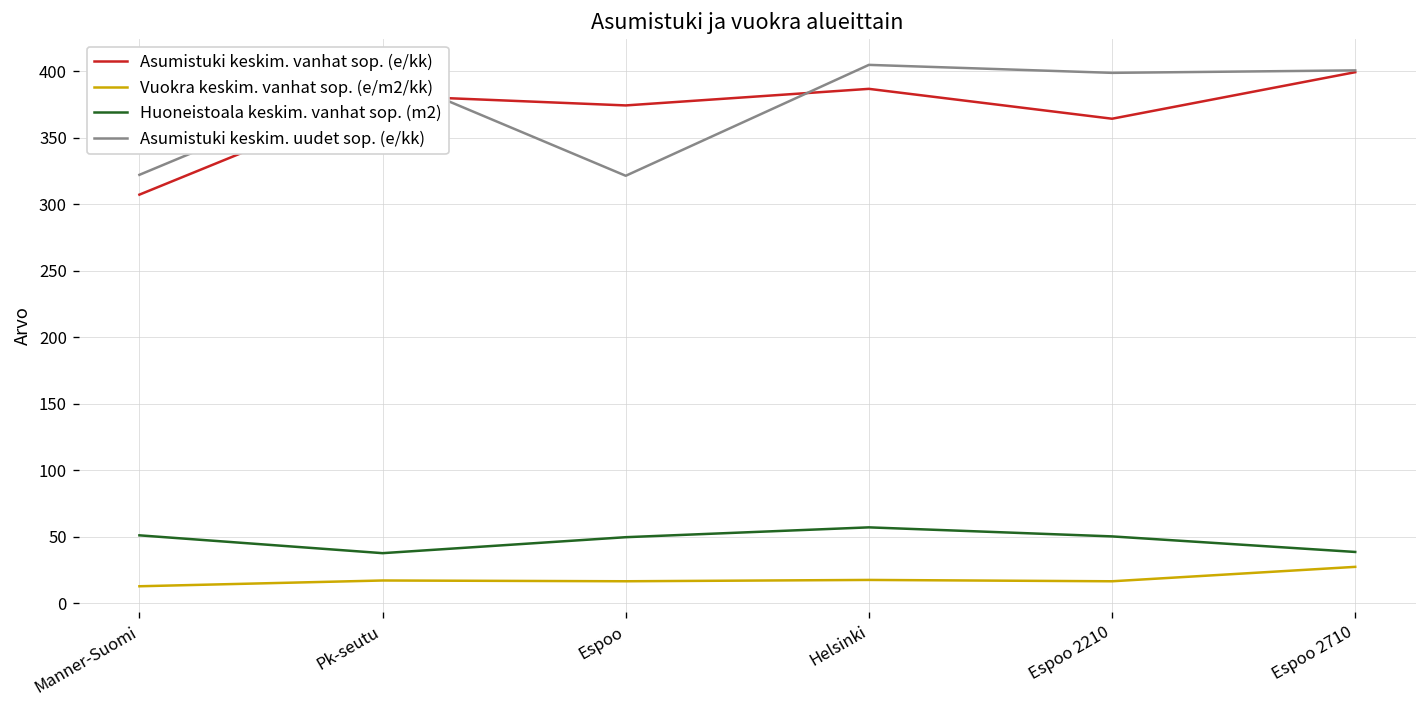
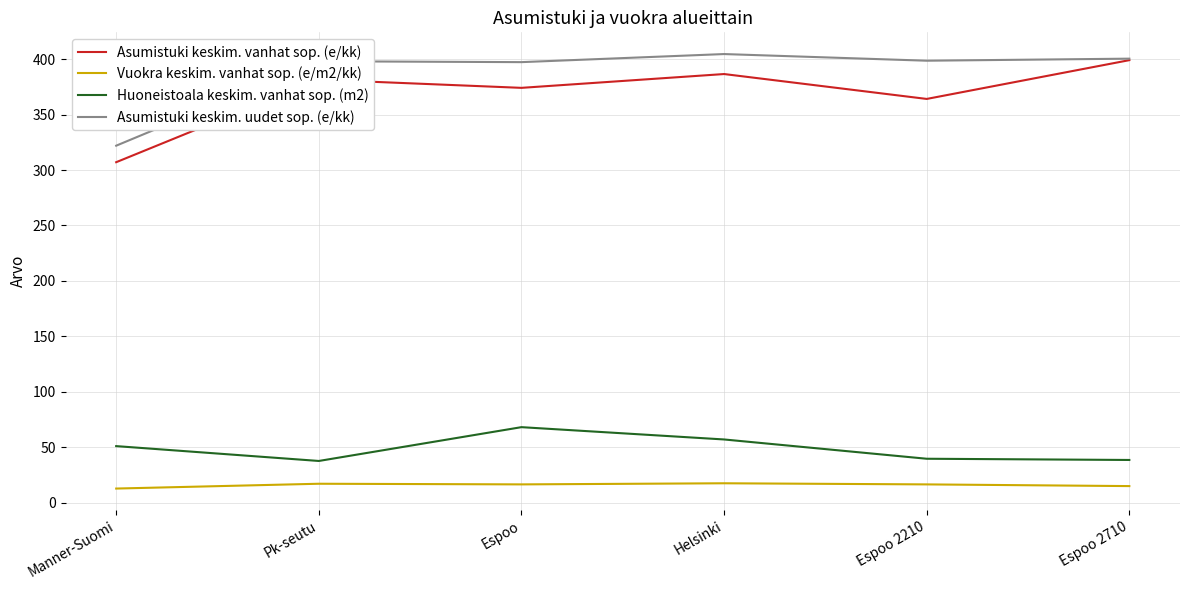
Huoneistoala keskim. vanhat sop. (m2), Espoo: 50 -> 68
Asumistuki keskim. uudet sop. (e/kk), Espoo: 321 -> 397
Huoneistoala keskim. vanhat sop. (m2), Espoo 2210: 50 -> 40
Vuokra keskim. vanhat sop. (e/m2/kk), Espoo 2710: 27 -> 15
